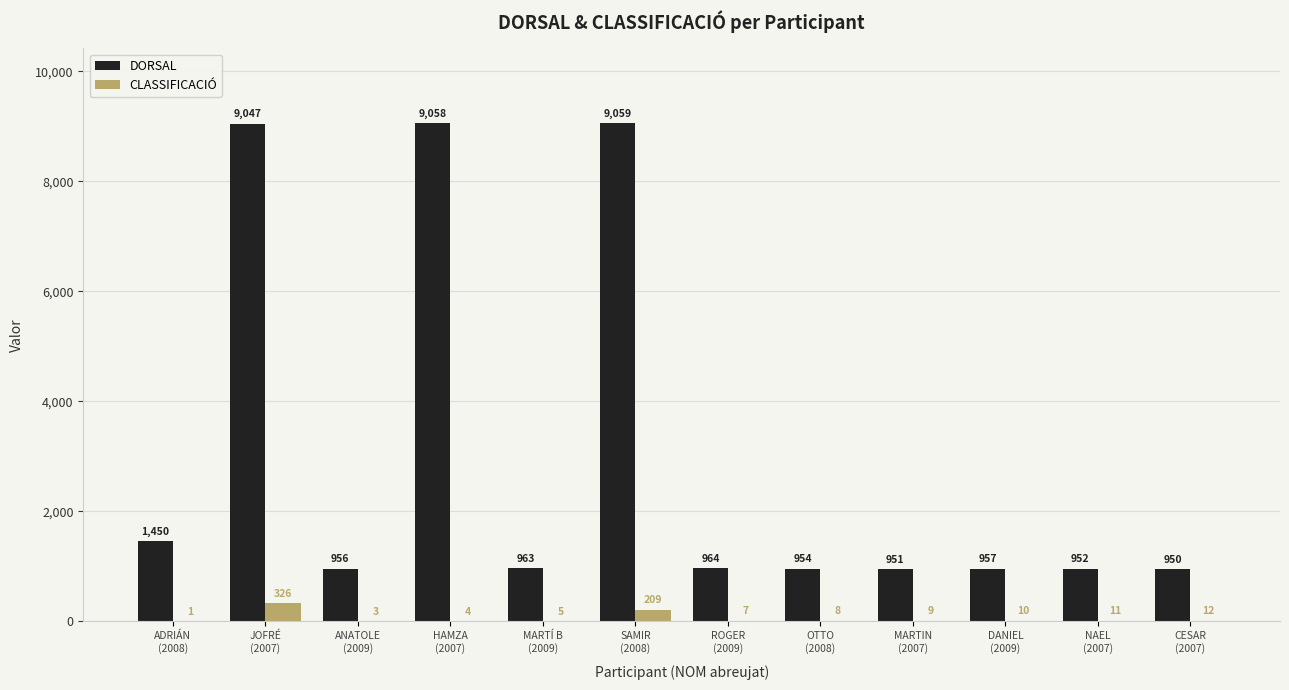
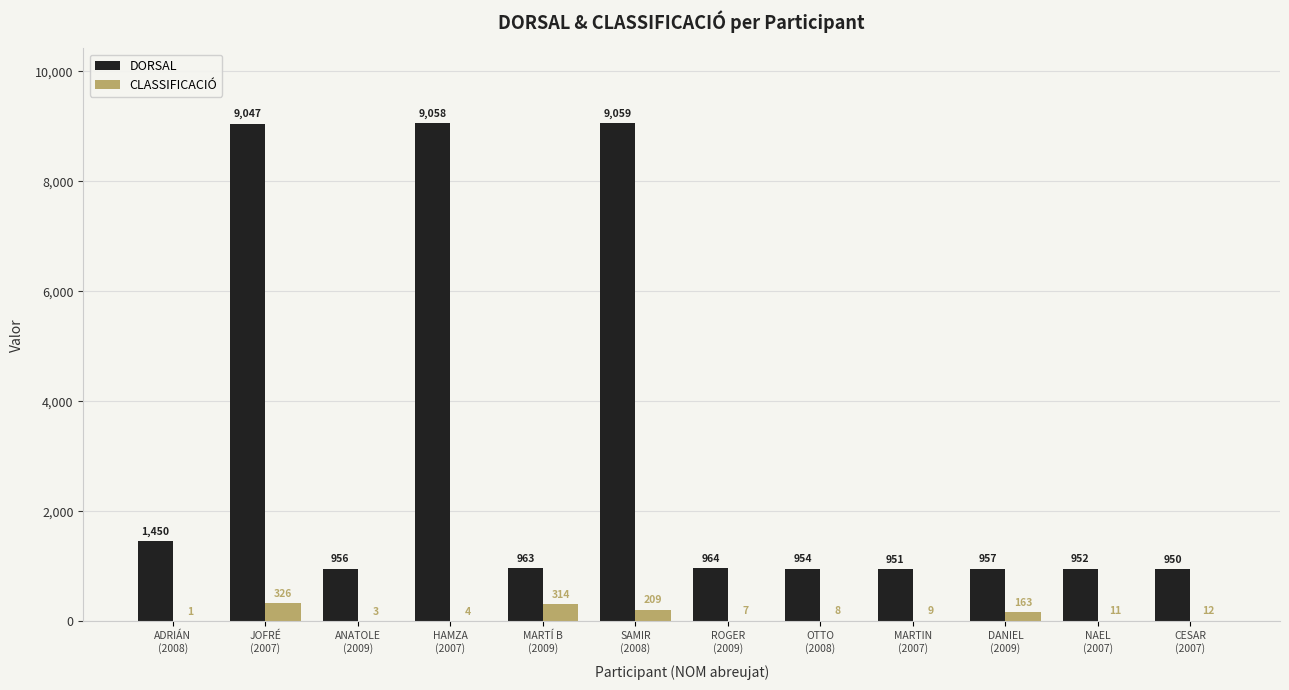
CLASSIFICACIÓ, MARTÍ B (2009): 5 -> 314
CLASSIFICACIÓ, DANIEL (2009): 10 -> 163
